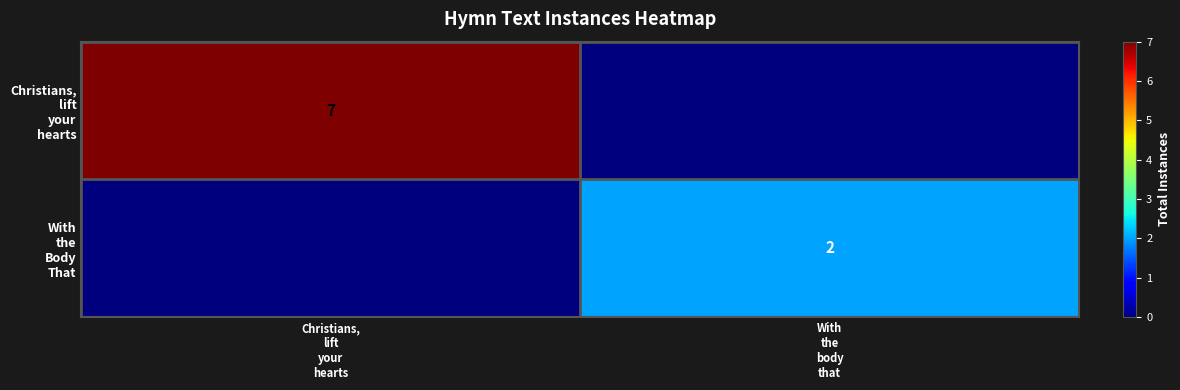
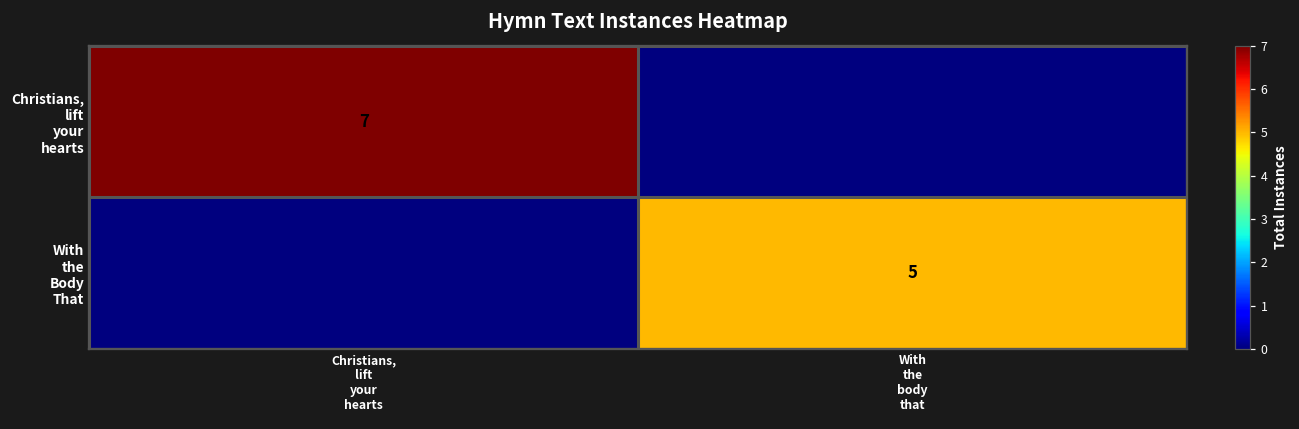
With the Body That, With the body that: 2 -> 5
